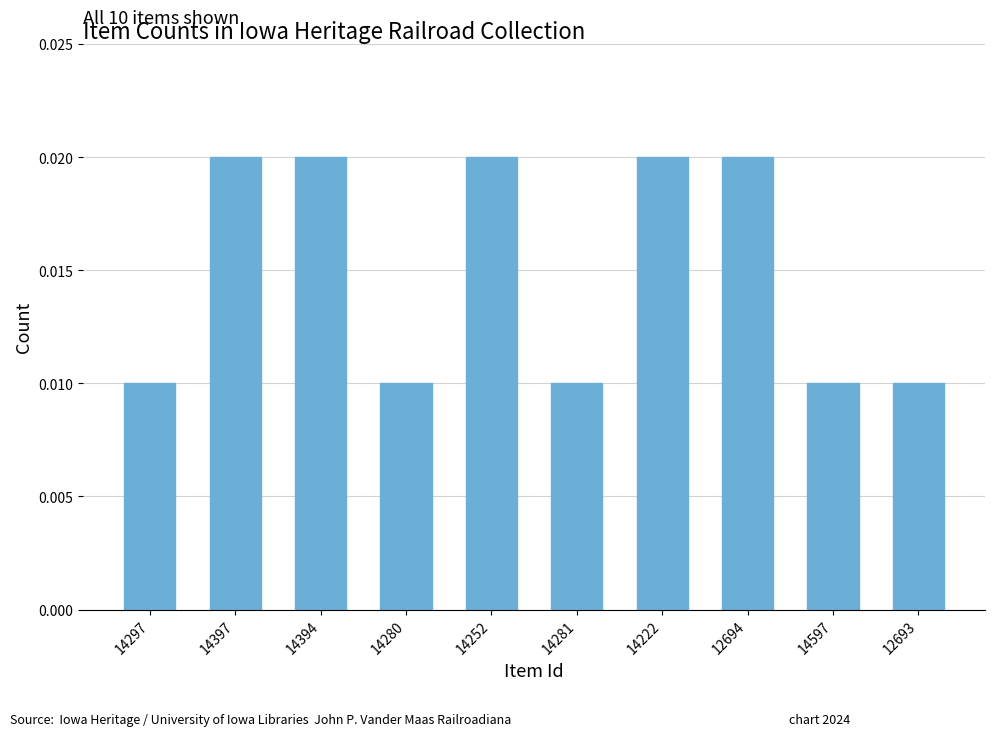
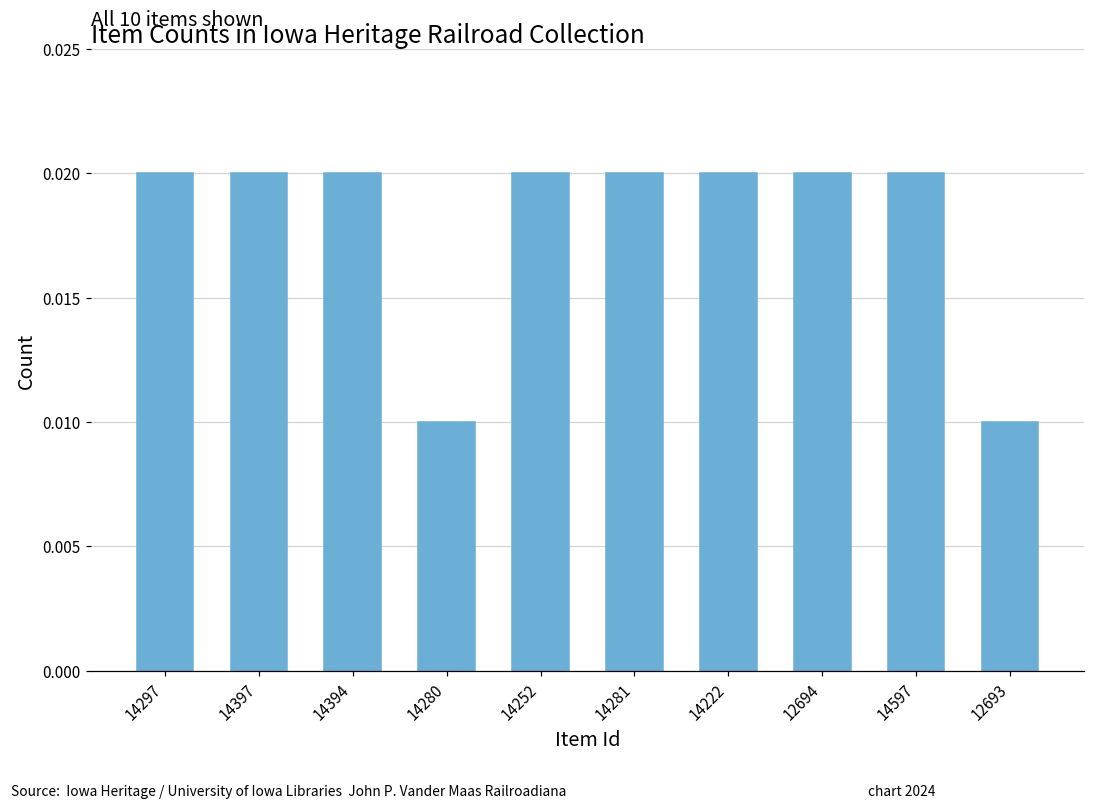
14297: 0.01 -> 0.02
14281: 0.01 -> 0.02
14597: 0.01 -> 0.02
